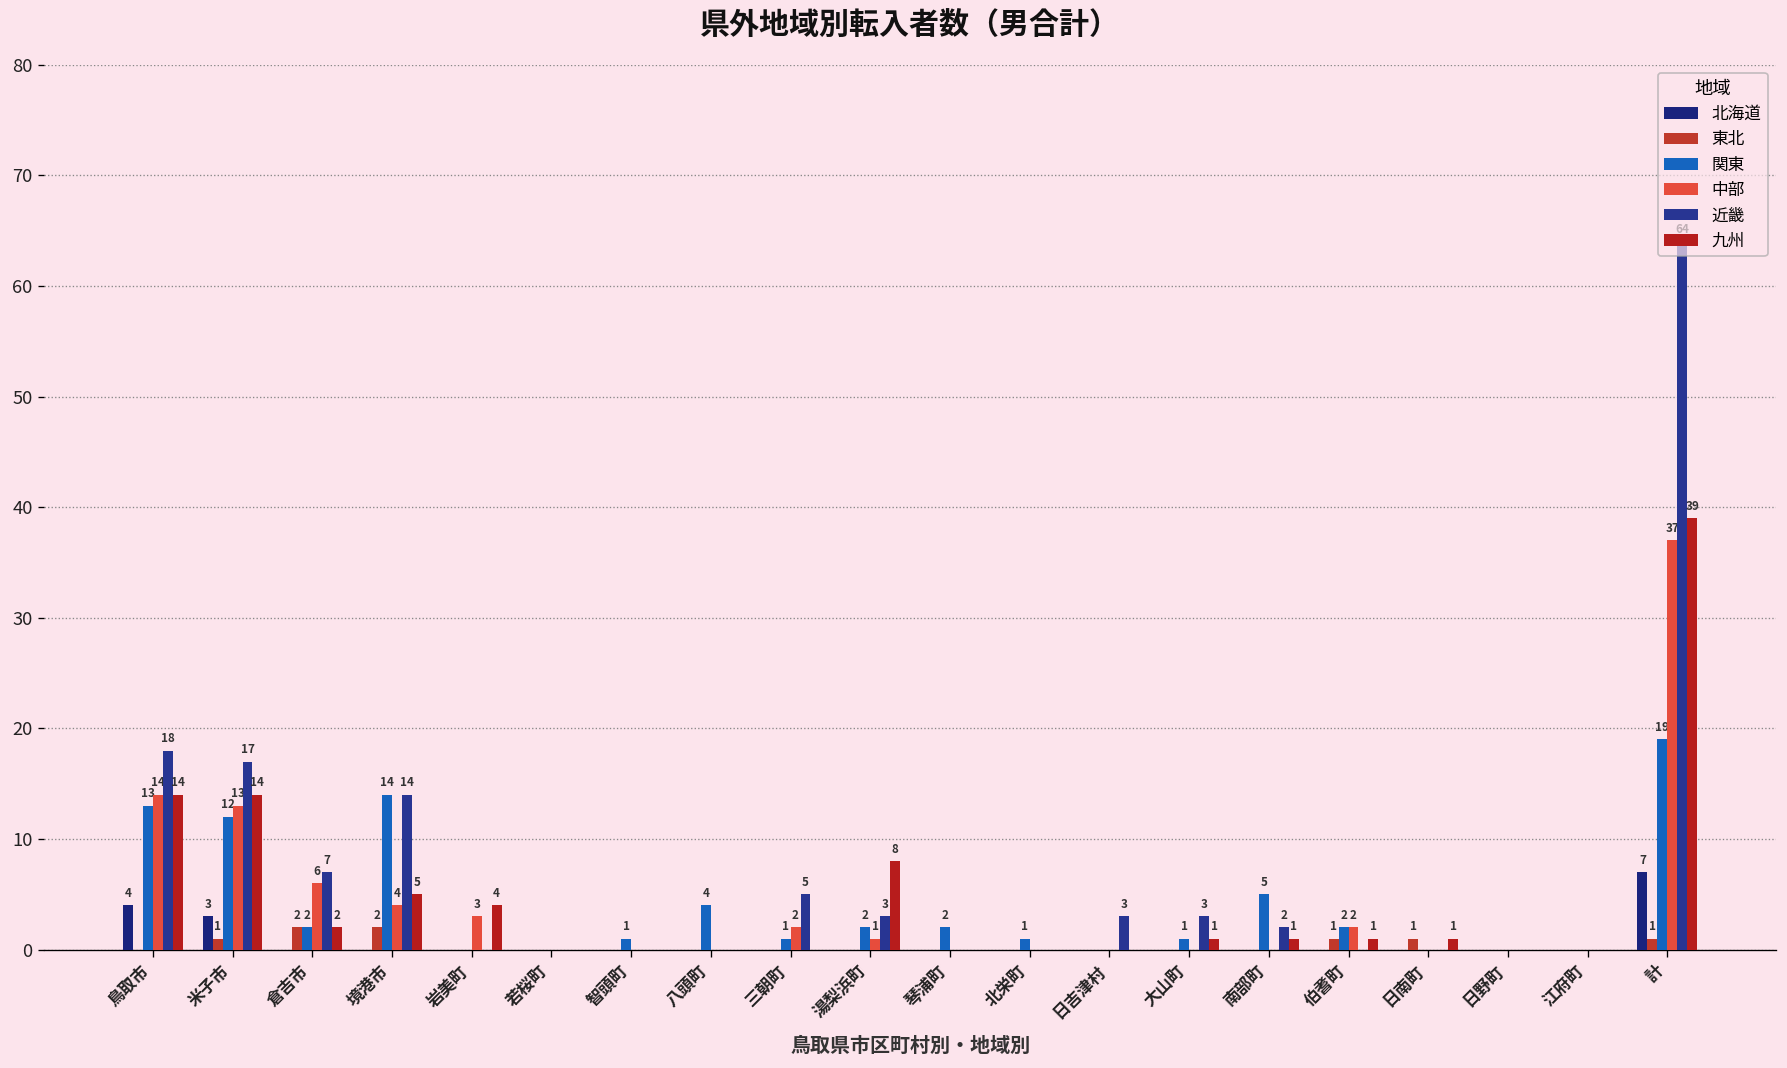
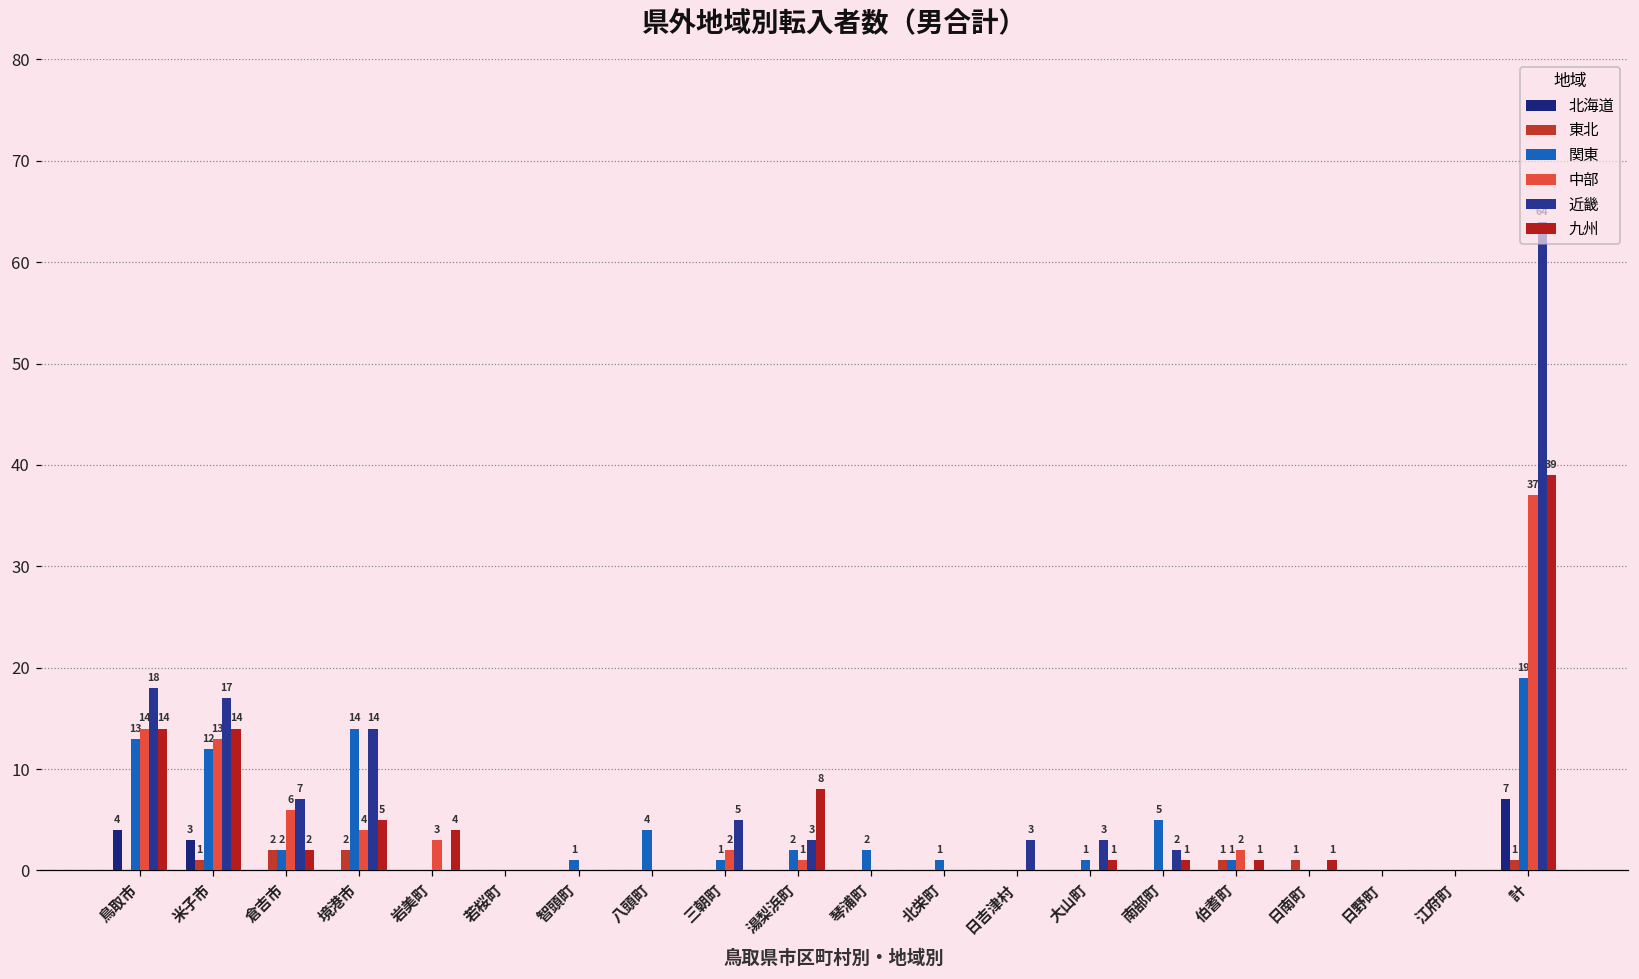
関東, 伯耆町: 2 -> 1
